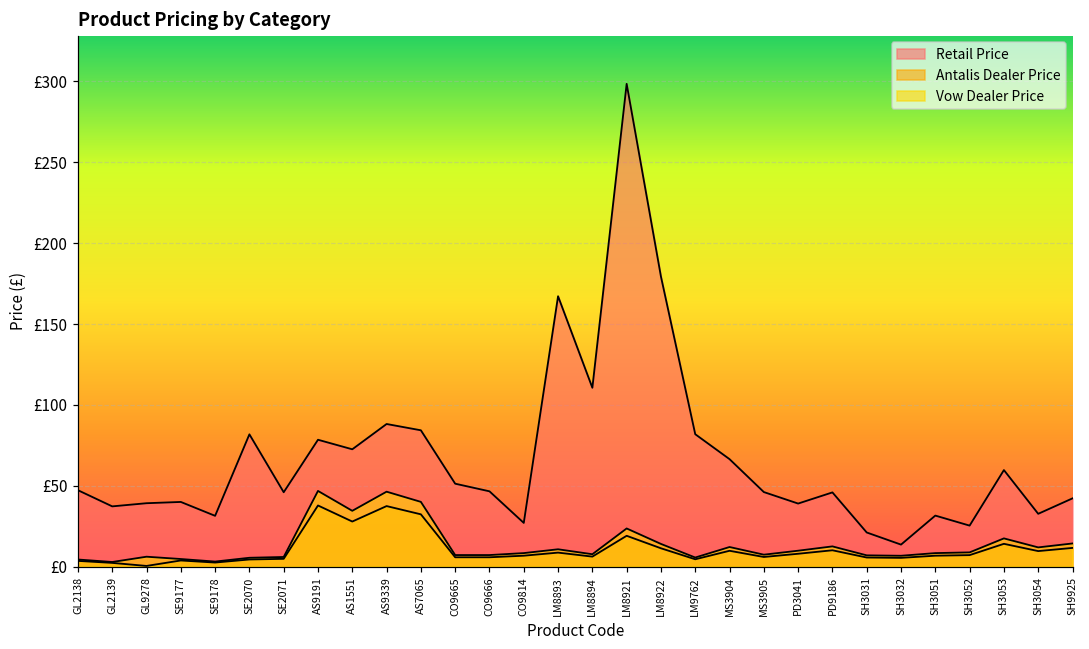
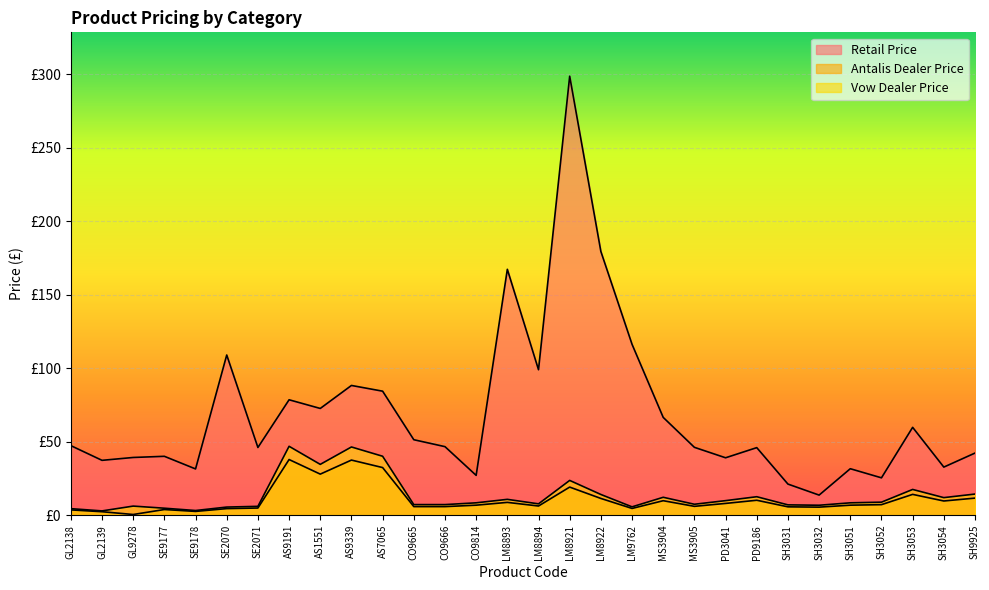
Retail Price, SE2070: £82 -> £109
Retail Price, LM8894: £111 -> £99
Retail Price, LM9762: £82 -> £116
